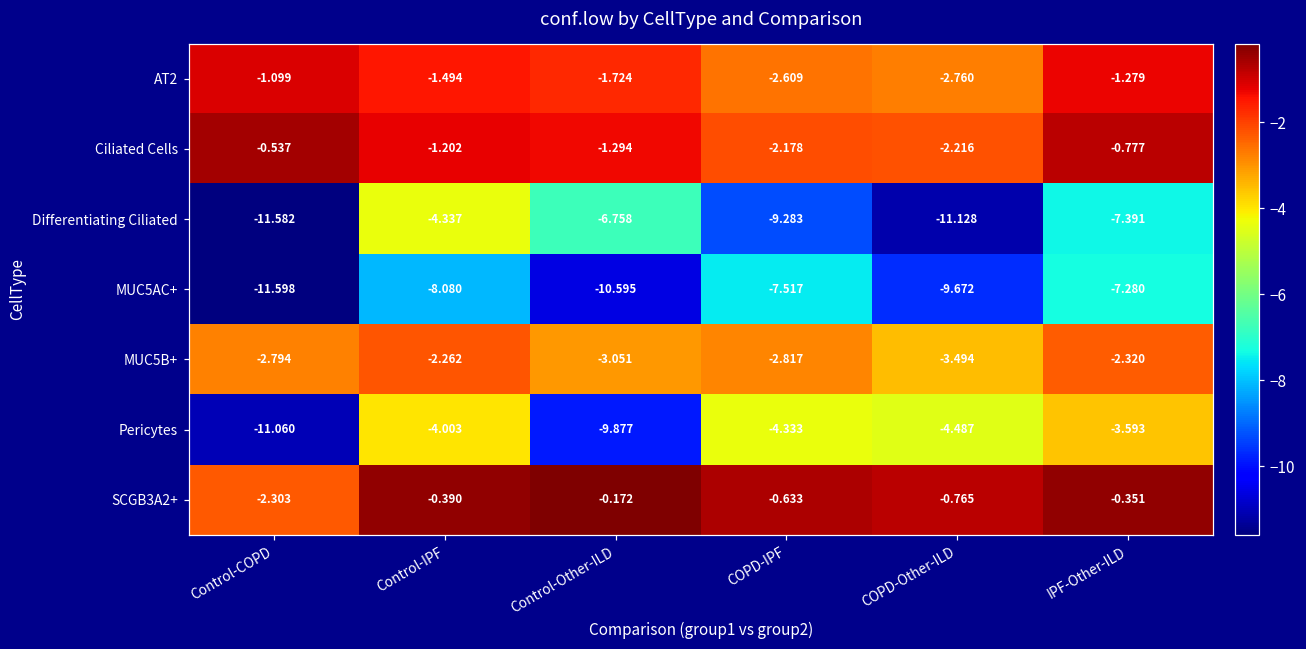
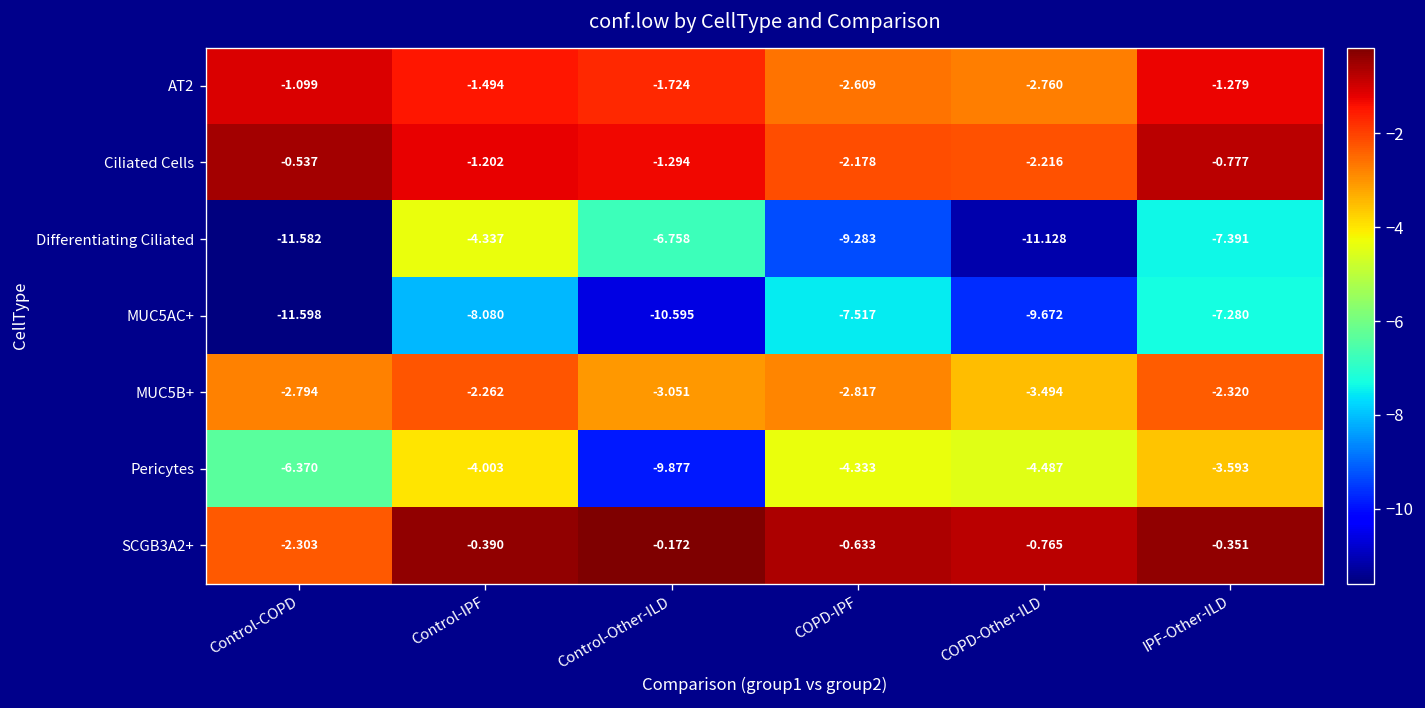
Pericytes, Control-COPD: -11.060 -> -6.370
